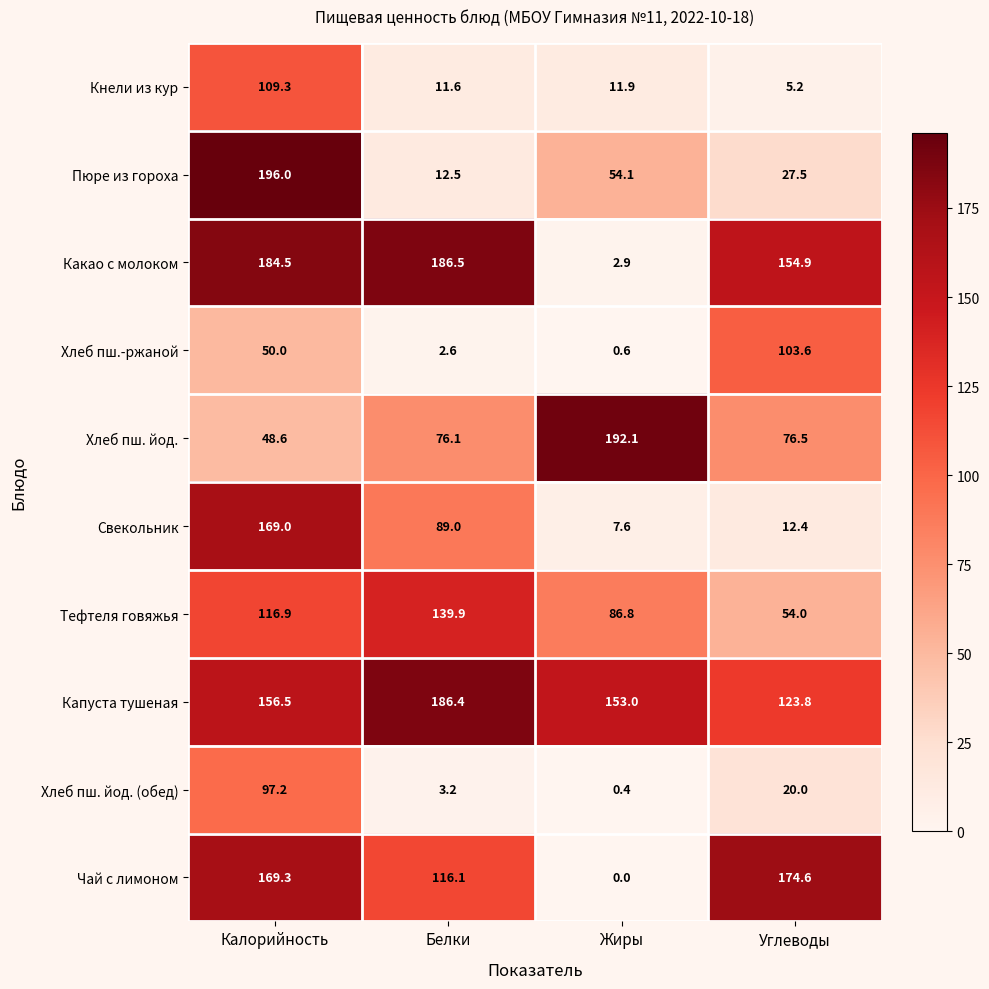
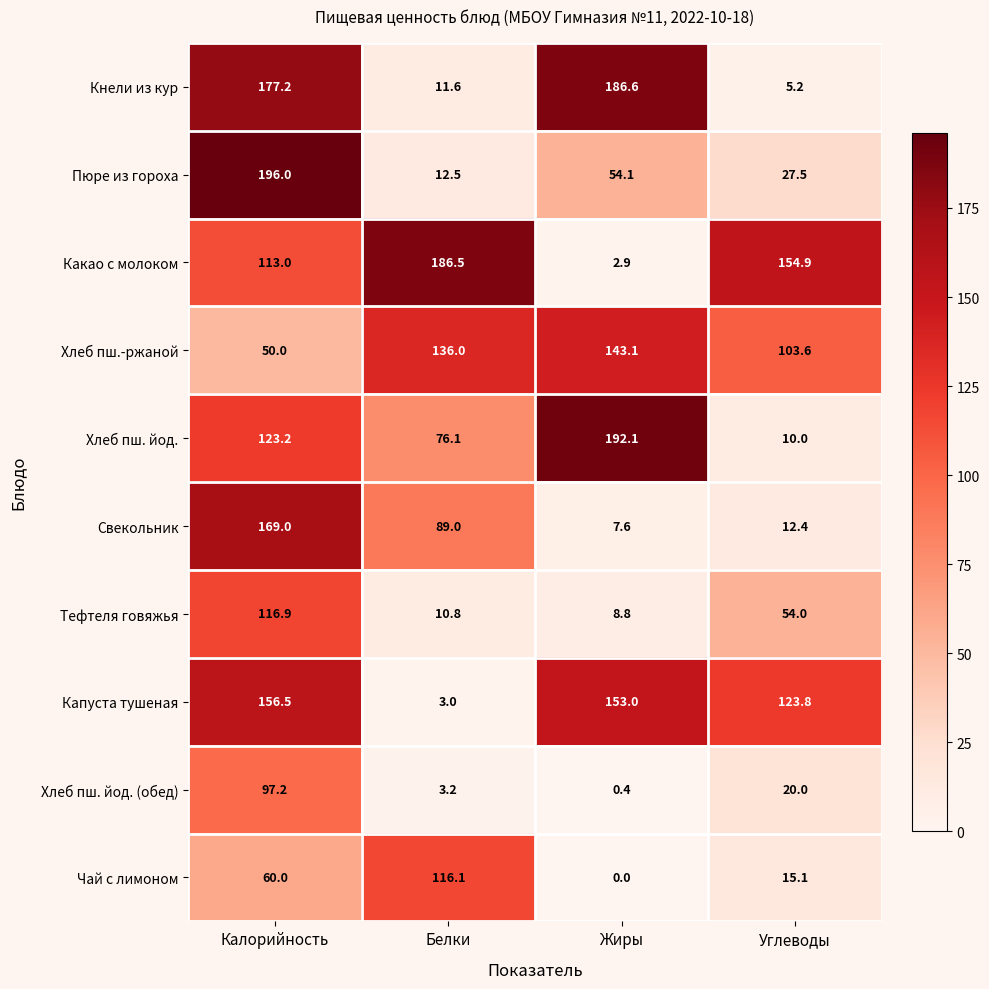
Кнели из кур, Калорийность: 109.3 -> 177.2
Кнели из кур, Жиры: 11.9 -> 186.6
Какао с молоком, Калорийность: 184.5 -> 113.0
Хлеб пш.-ржаной, Белки: 2.6 -> 136.0
Хлеб пш.-ржаной, Жиры: 0.6 -> 143.1
Хлеб пш. йод., Калорийность: 48.6 -> 123.2
Хлеб пш. йод., Углеводы: 76.5 -> 10.0
Тефтеля говяжья, Белки: 139.9 -> 10.8
Тефтеля говяжья, Жиры: 86.8 -> 8.8
Капуста тушеная, Белки: 186.4 -> 3.0
Чай с лимоном, Калорийность: 169.3 -> 60.0
Чай с лимоном, Углеводы: 174.6 -> 15.1
